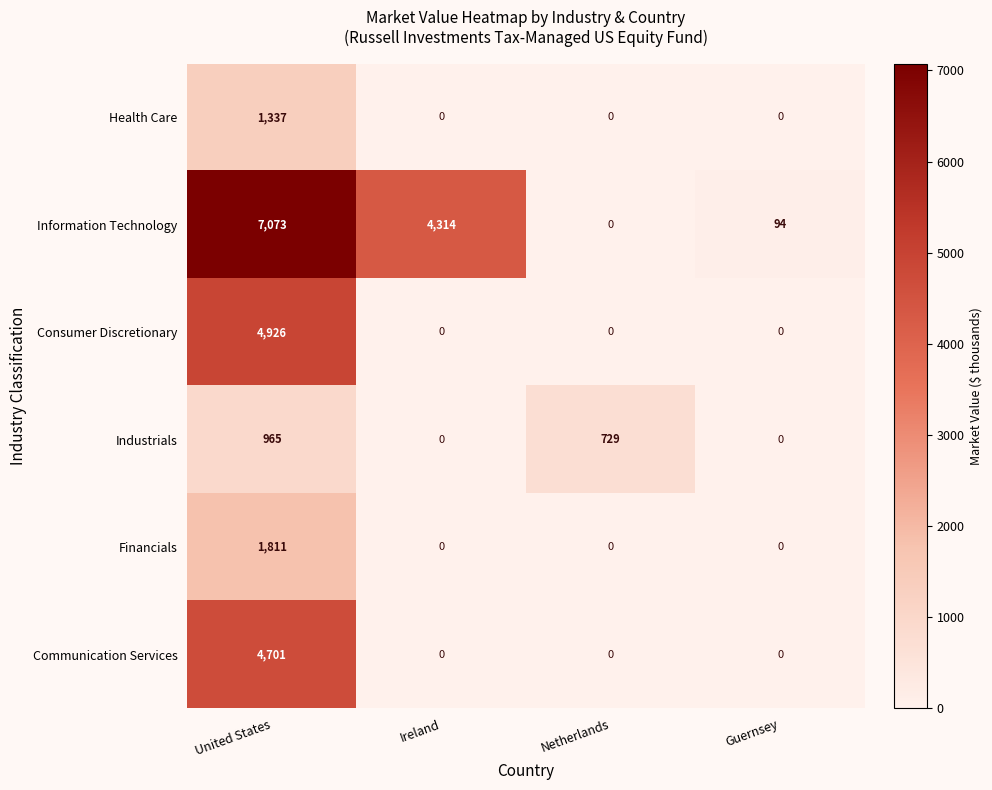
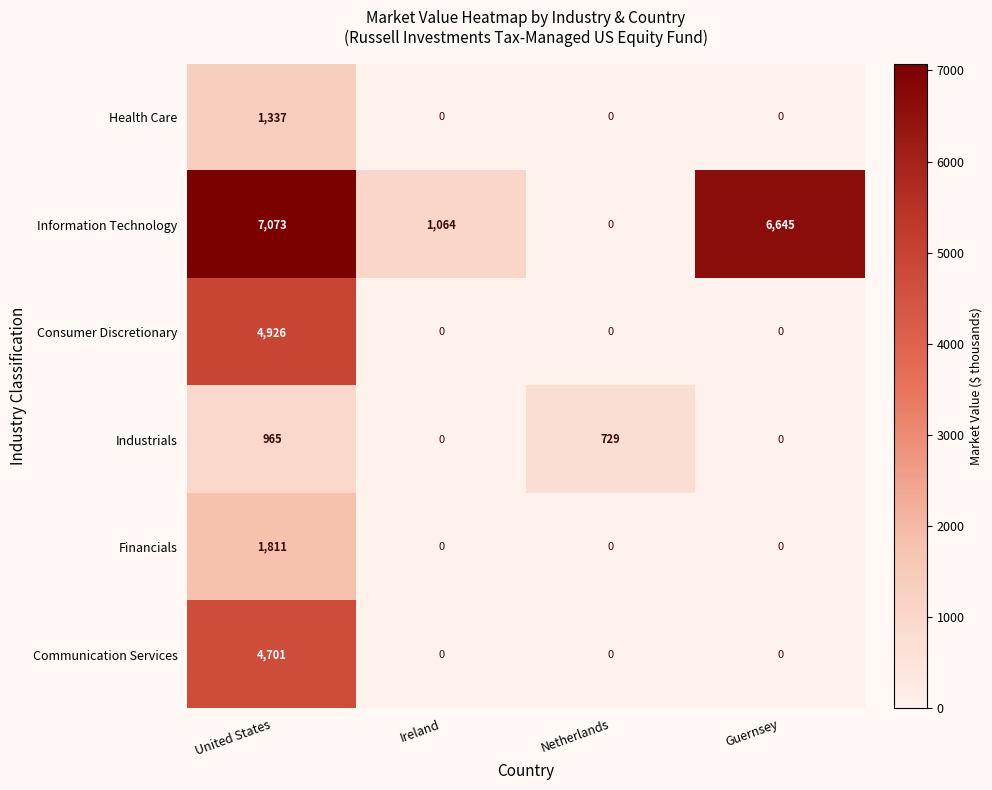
Information Technology, Ireland: 4,314 -> 1,064
Information Technology, Guernsey: 94 -> 6,645
